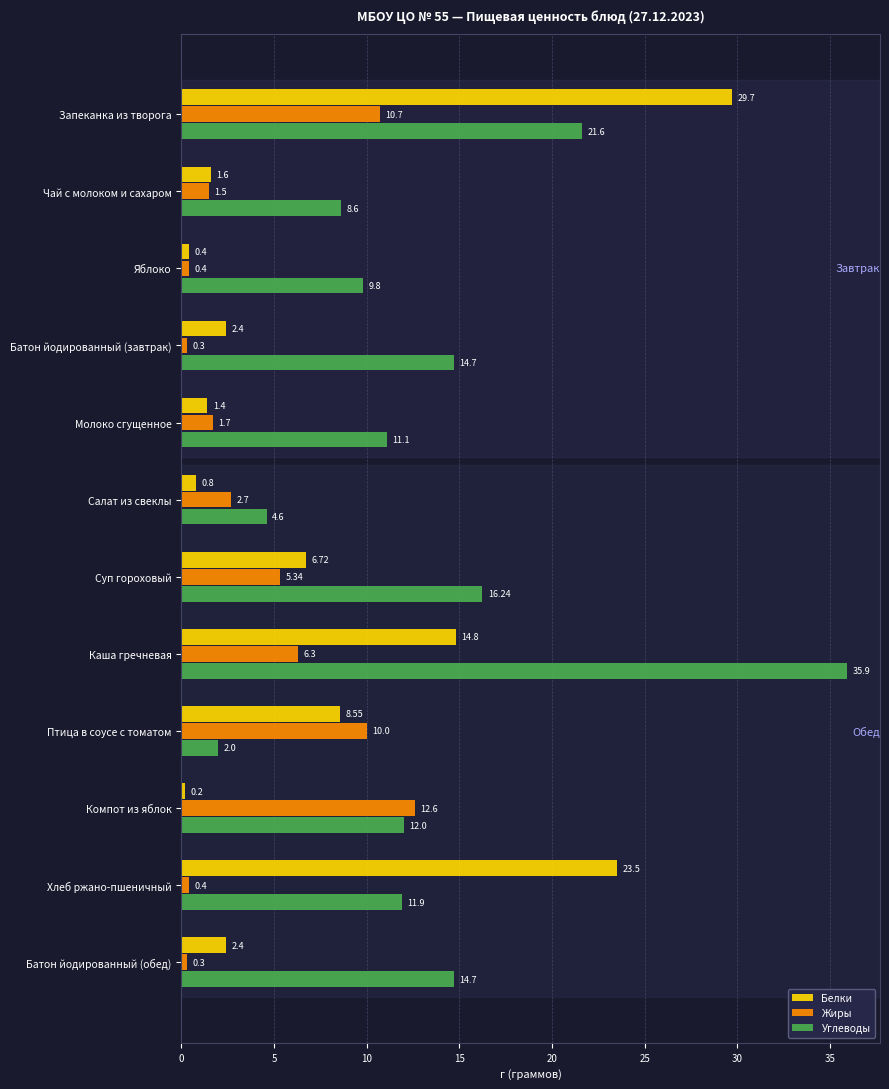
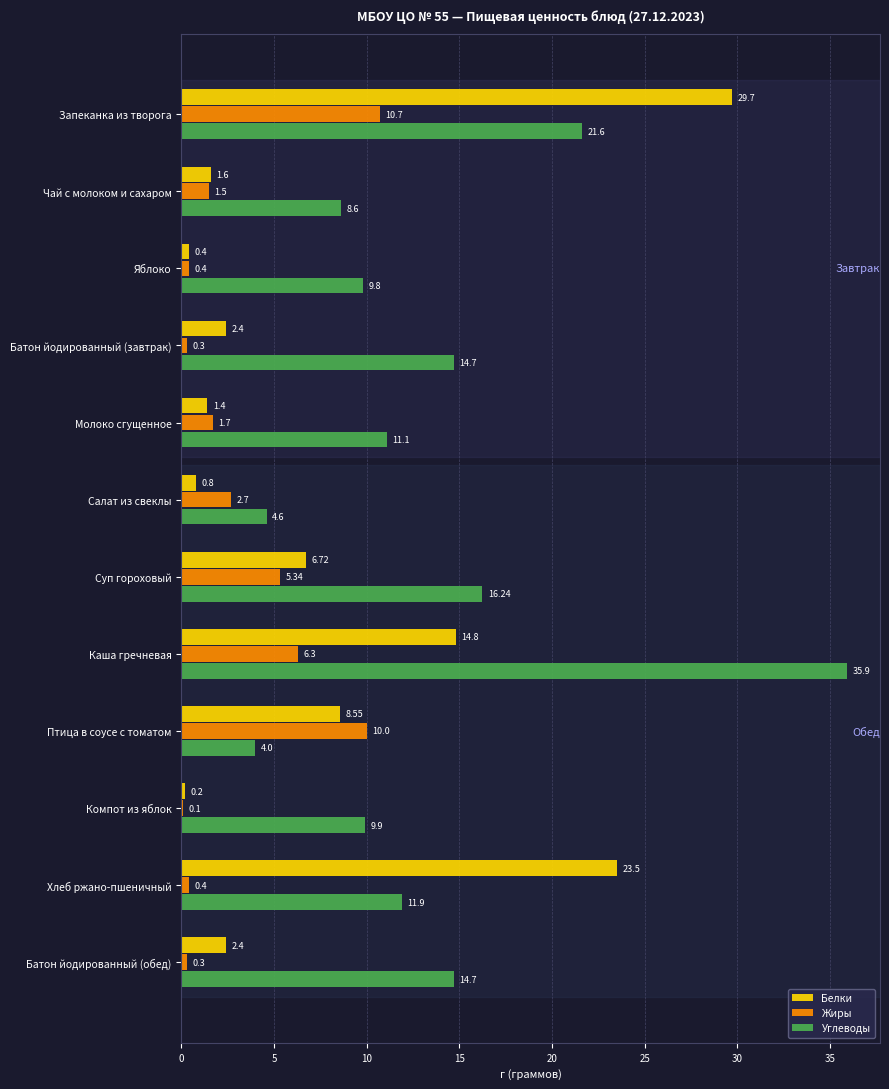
Углеводы, Птица в соусе с томатом: 2.0 -> 4.0
Жиры, Компот из яблок: 12.6 -> 0.1
Углеводы, Компот из яблок: 12.0 -> 9.9
